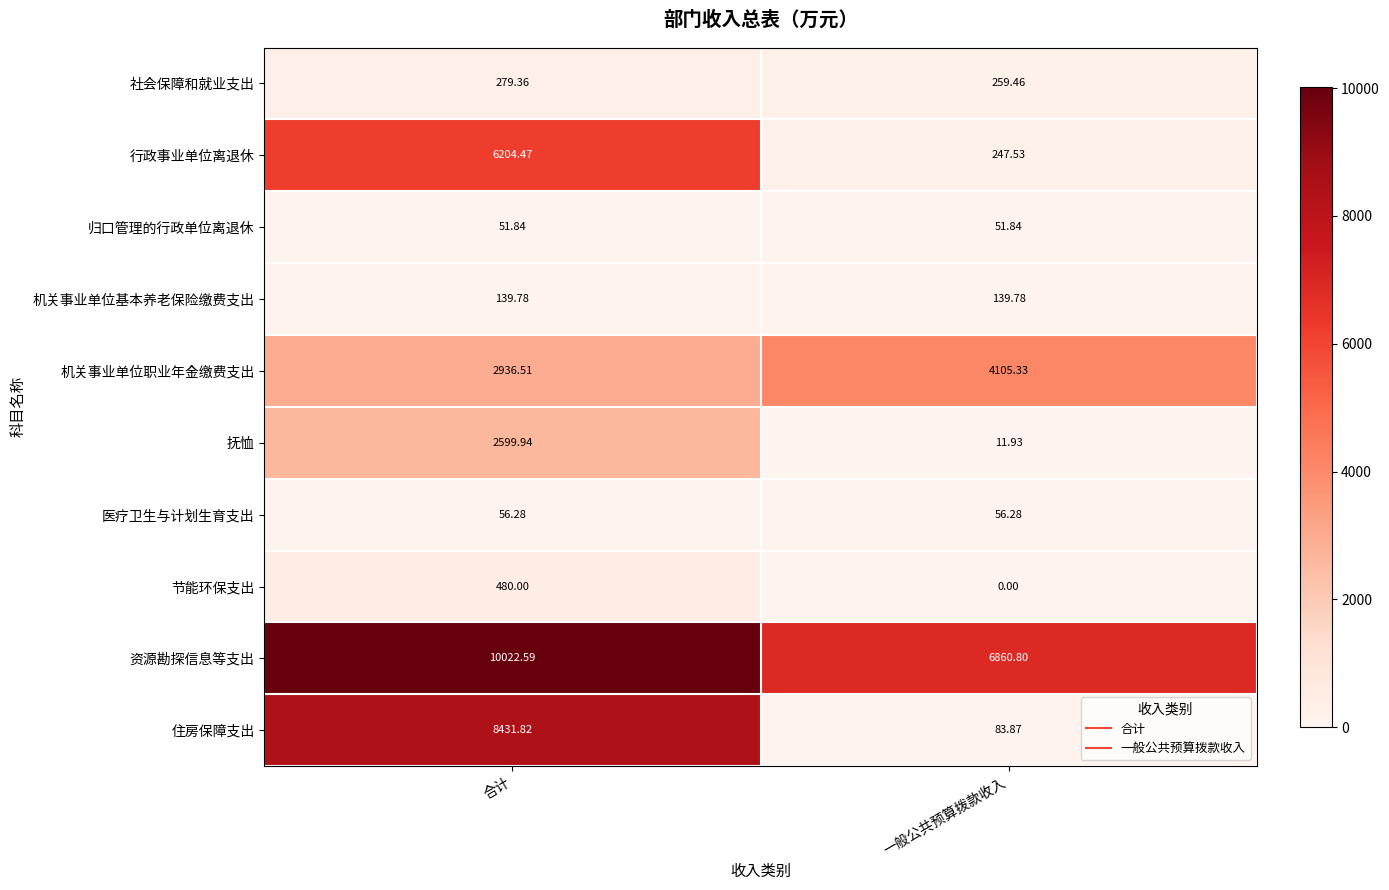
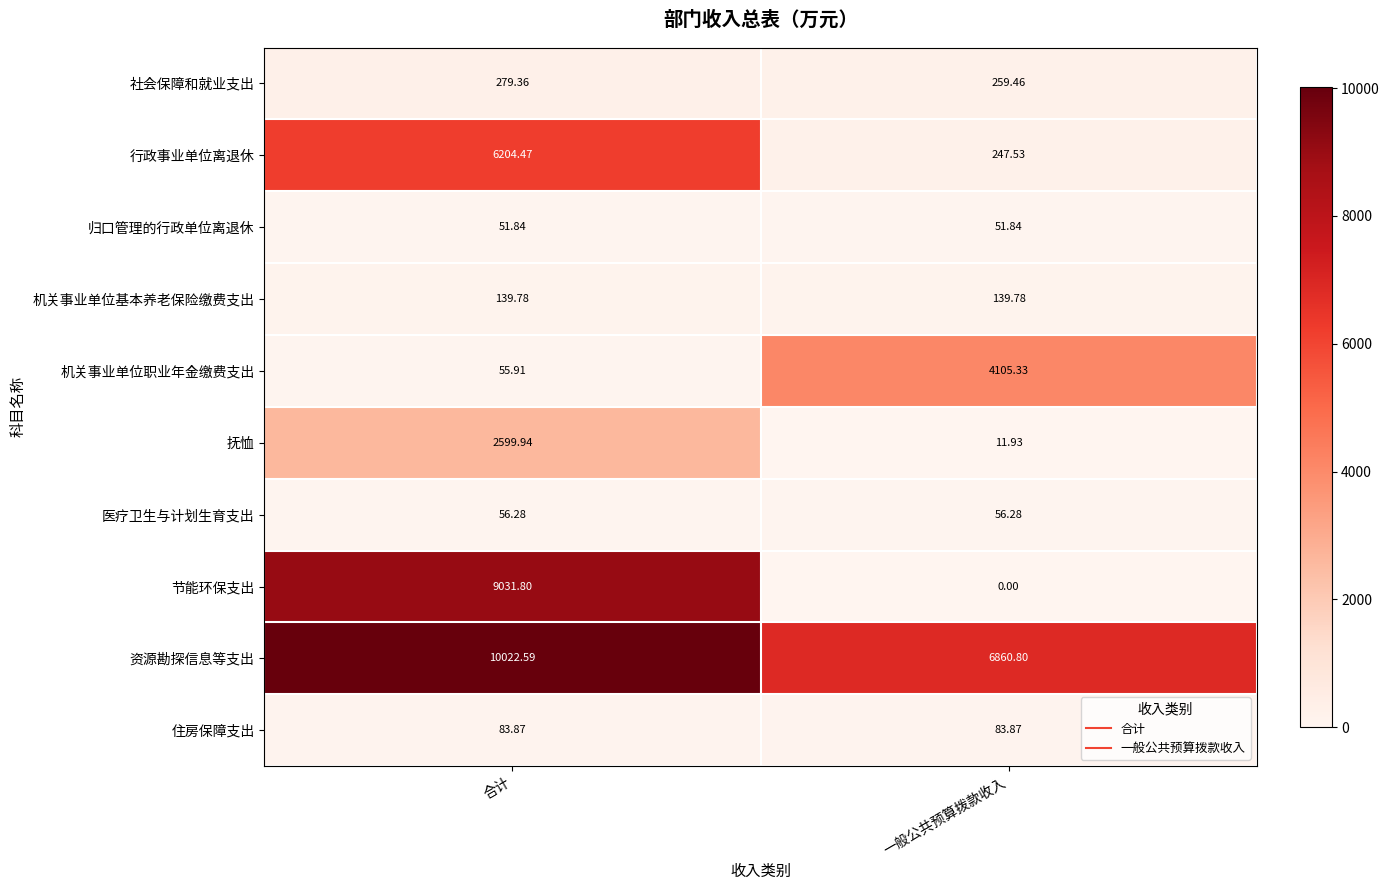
机关事业单位职业年金缴费支出, 合计: 2936.51 -> 55.91
节能环保支出, 合计: 480.00 -> 9031.80
住房保障支出, 合计: 8431.82 -> 83.87
